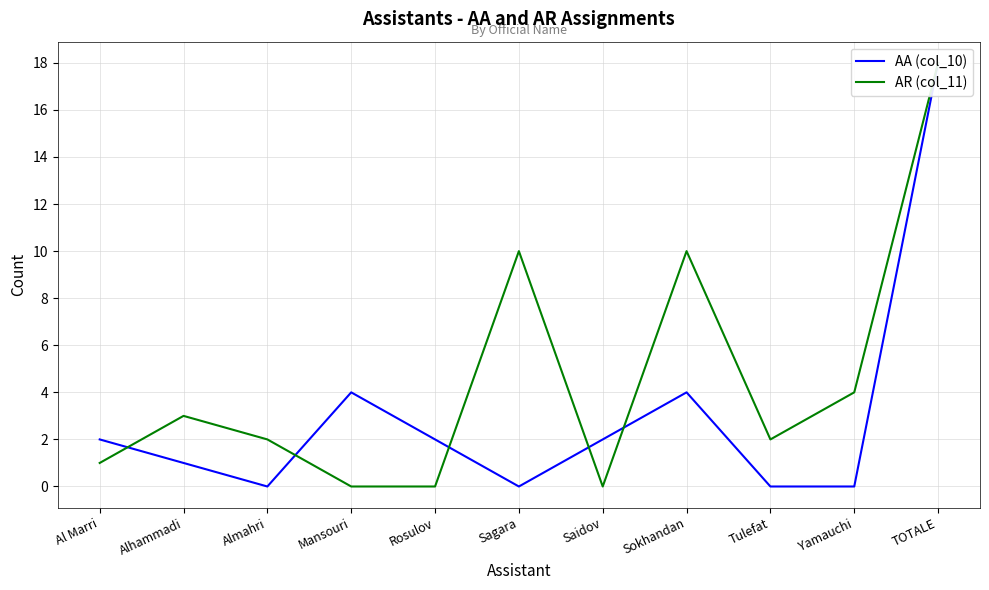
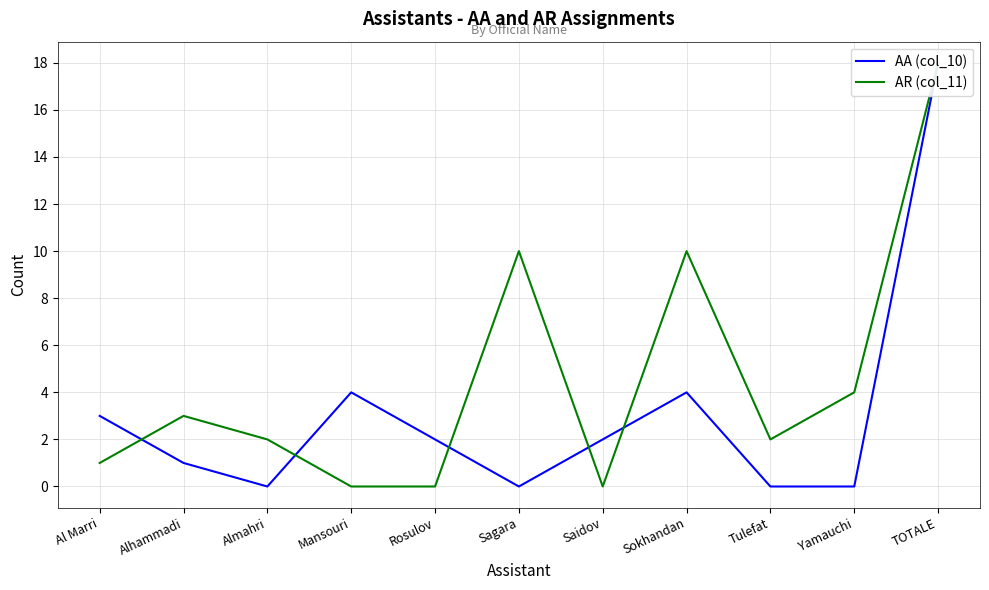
AA (col_10), Al Marri: 2 -> 3
